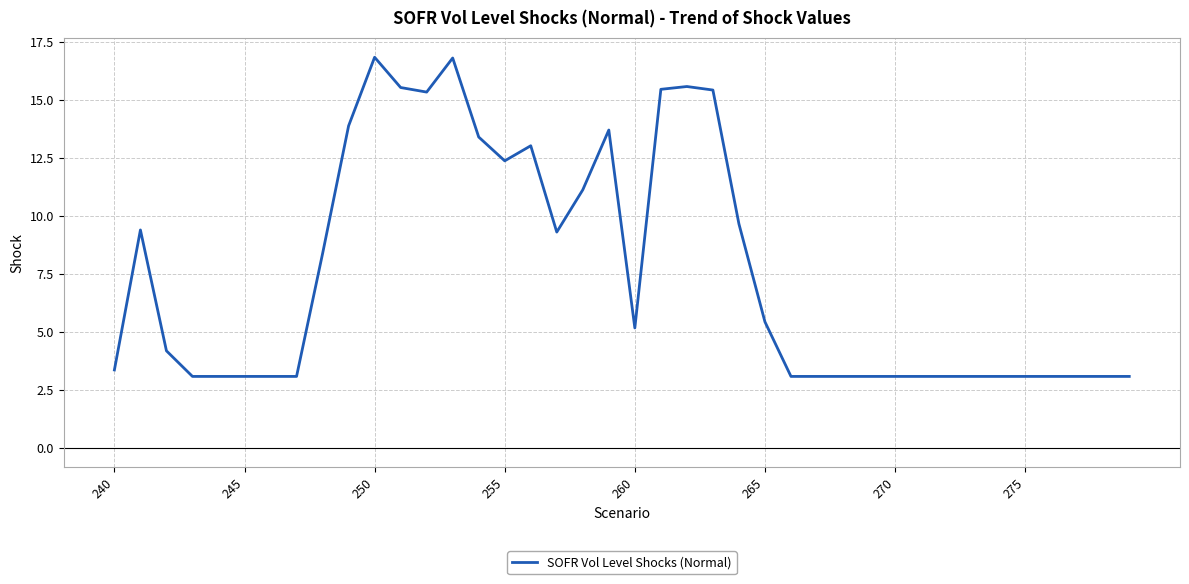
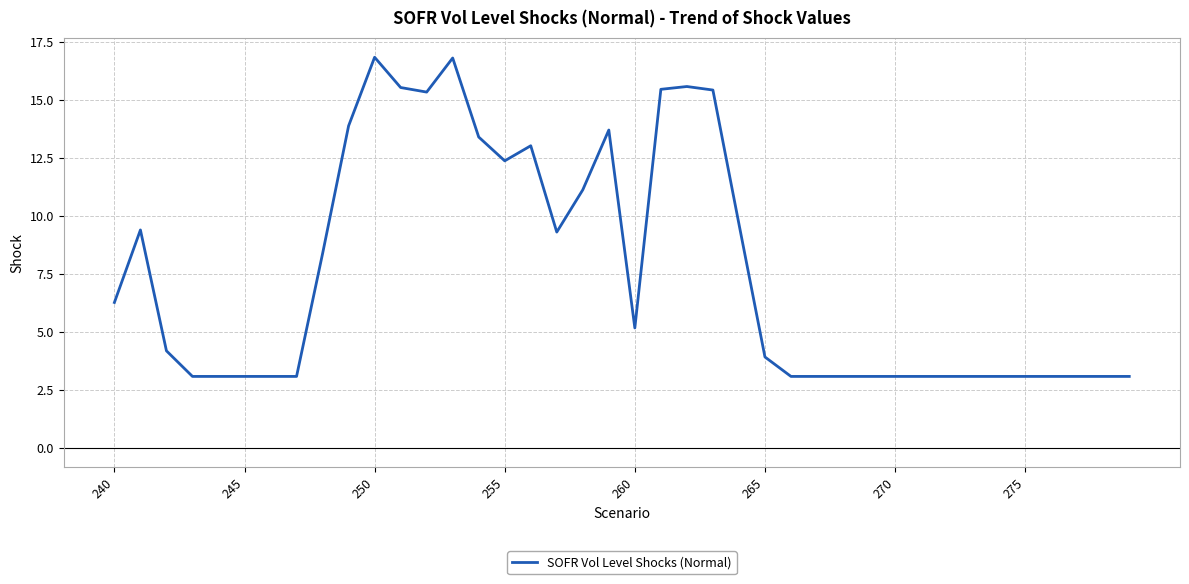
240: 3.4 -> 6.3
265: 5.4 -> 3.9
